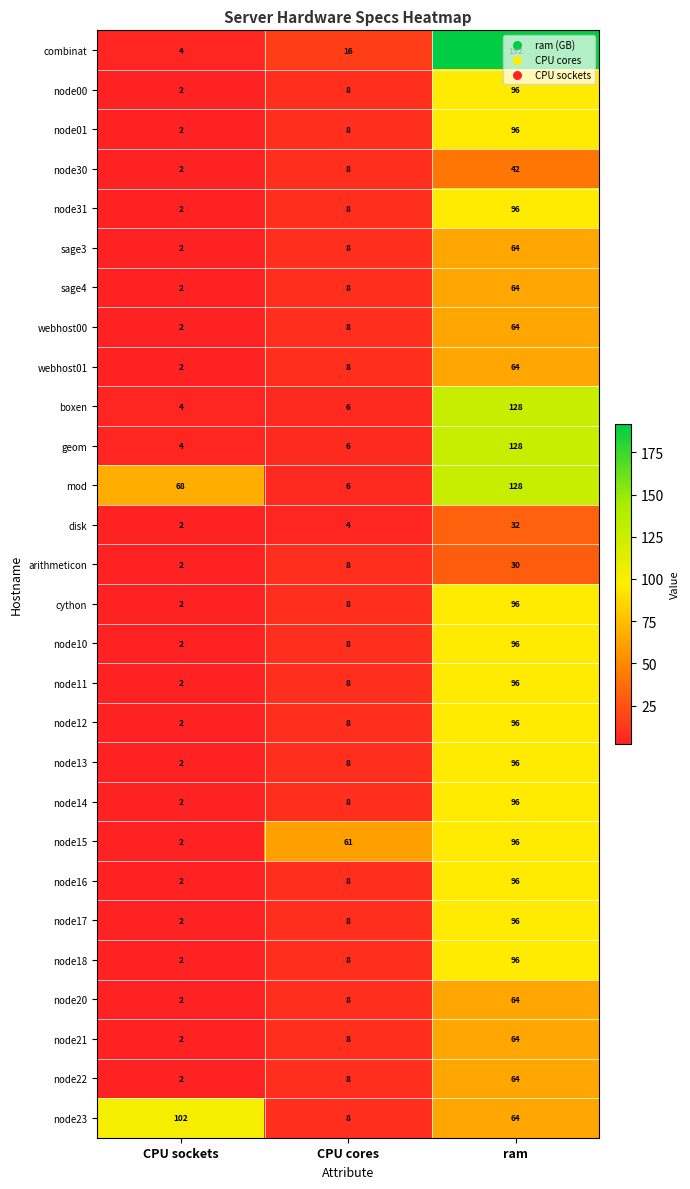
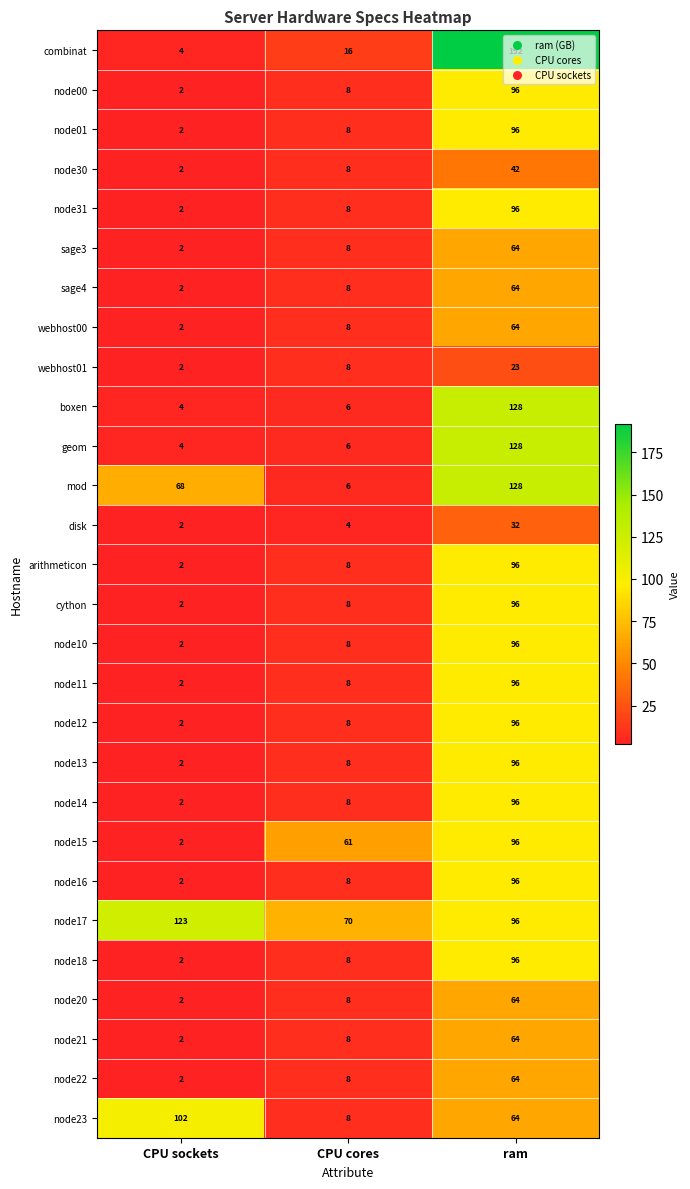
webhost01, ram: 64 -> 23
arithmeticon, ram: 30 -> 96
node17, CPU sockets: 2 -> 123
node17, CPU cores: 8 -> 70
